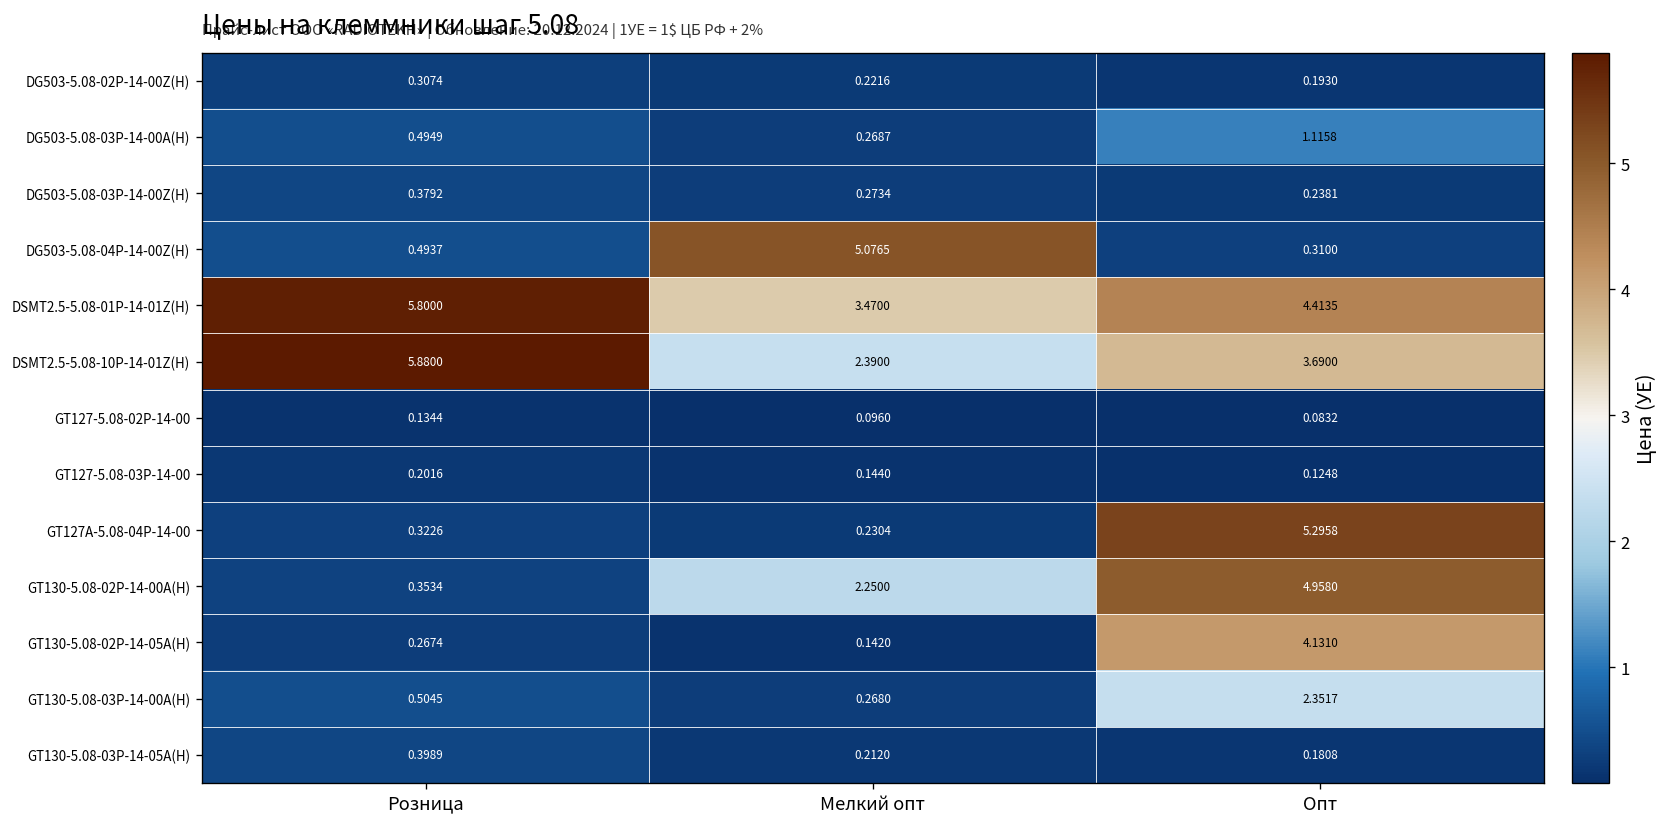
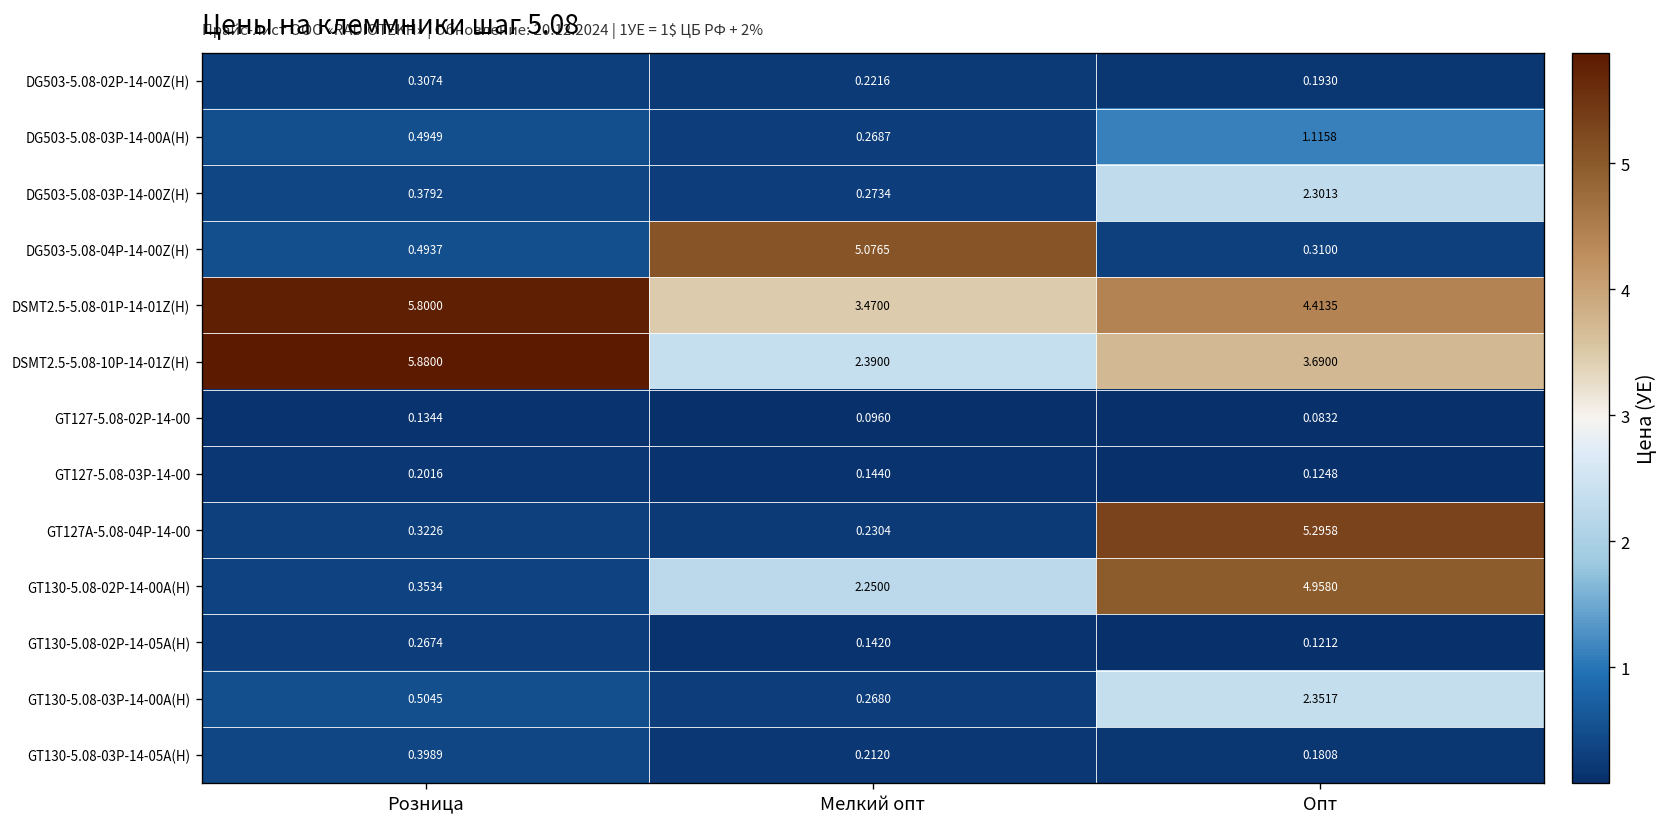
DG503-5.08-03P-14-00Z(H), Опт: 0.2381 -> 2.3013
GT130-5.08-02P-14-05A(H), Опт: 4.1310 -> 0.1212
